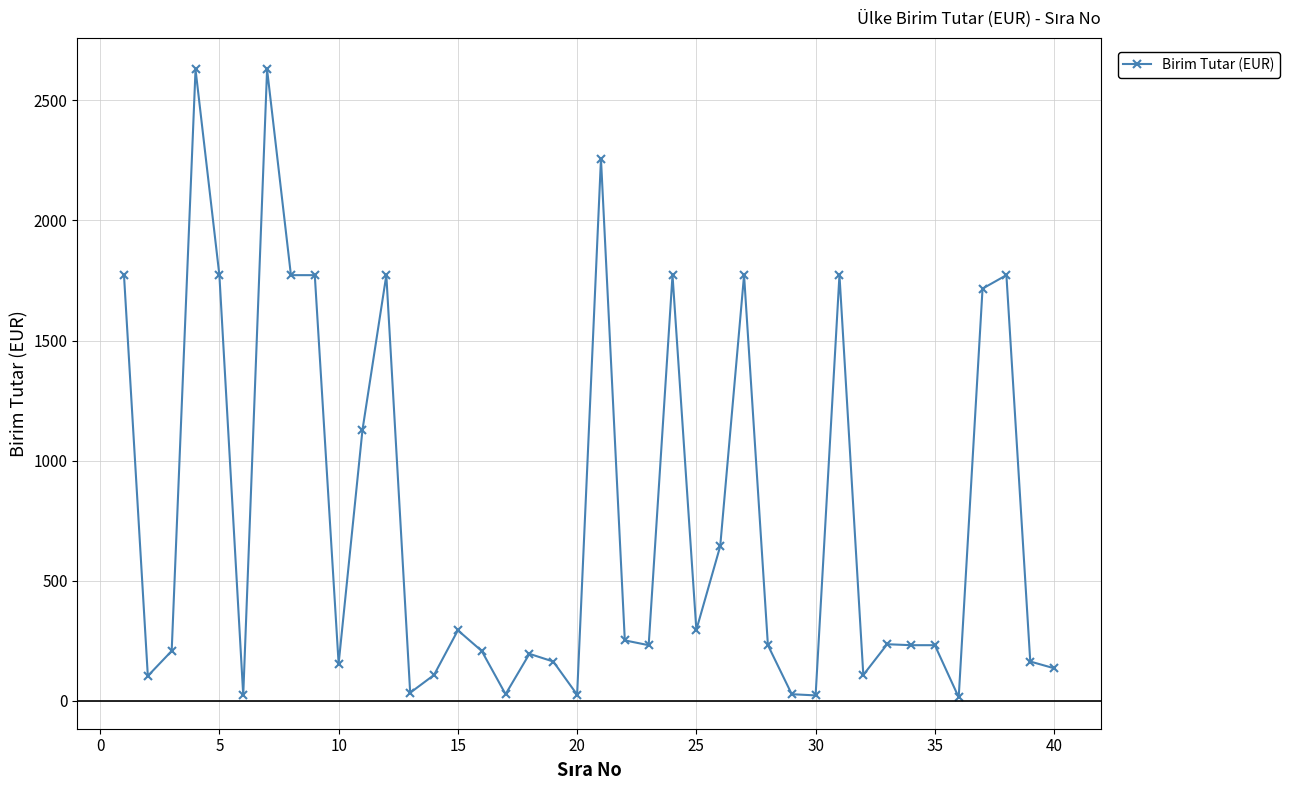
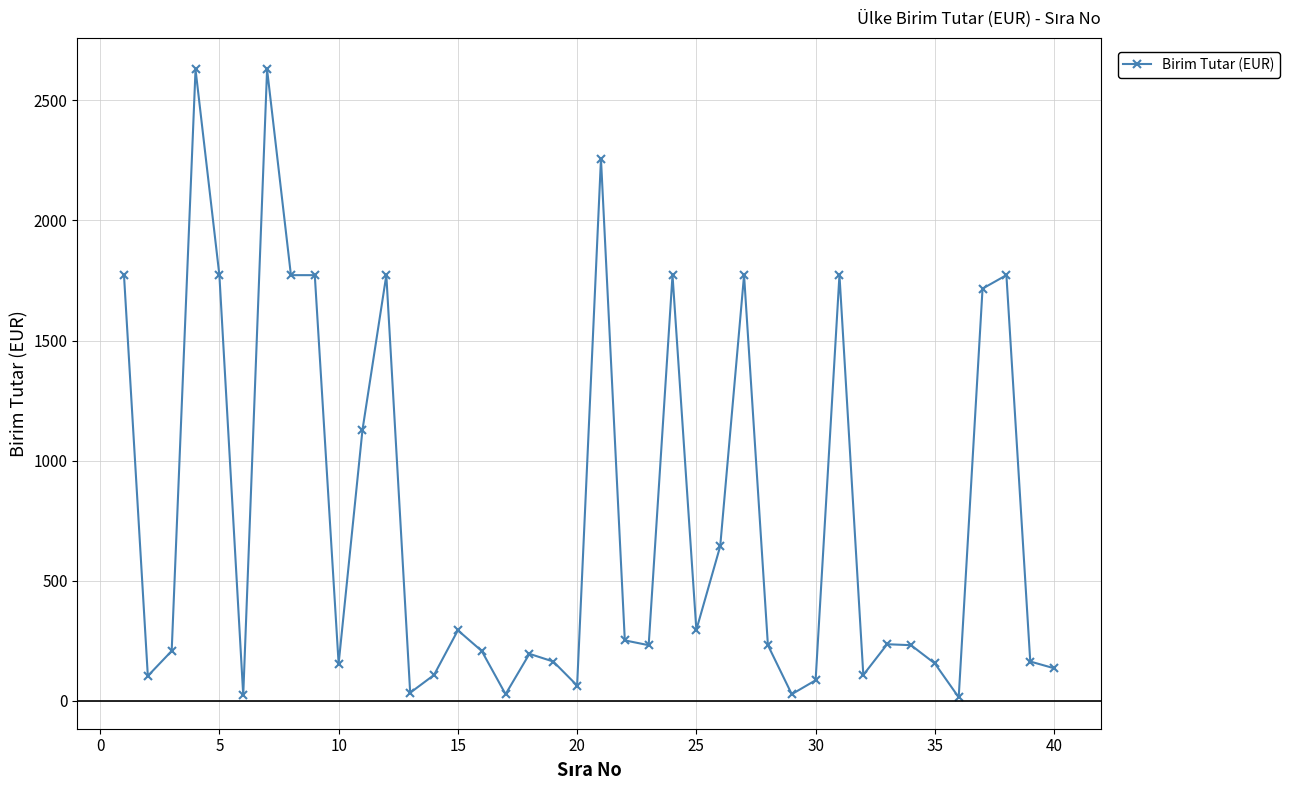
20: 30 -> 60
30: 20 -> 90
35: 230 -> 160
